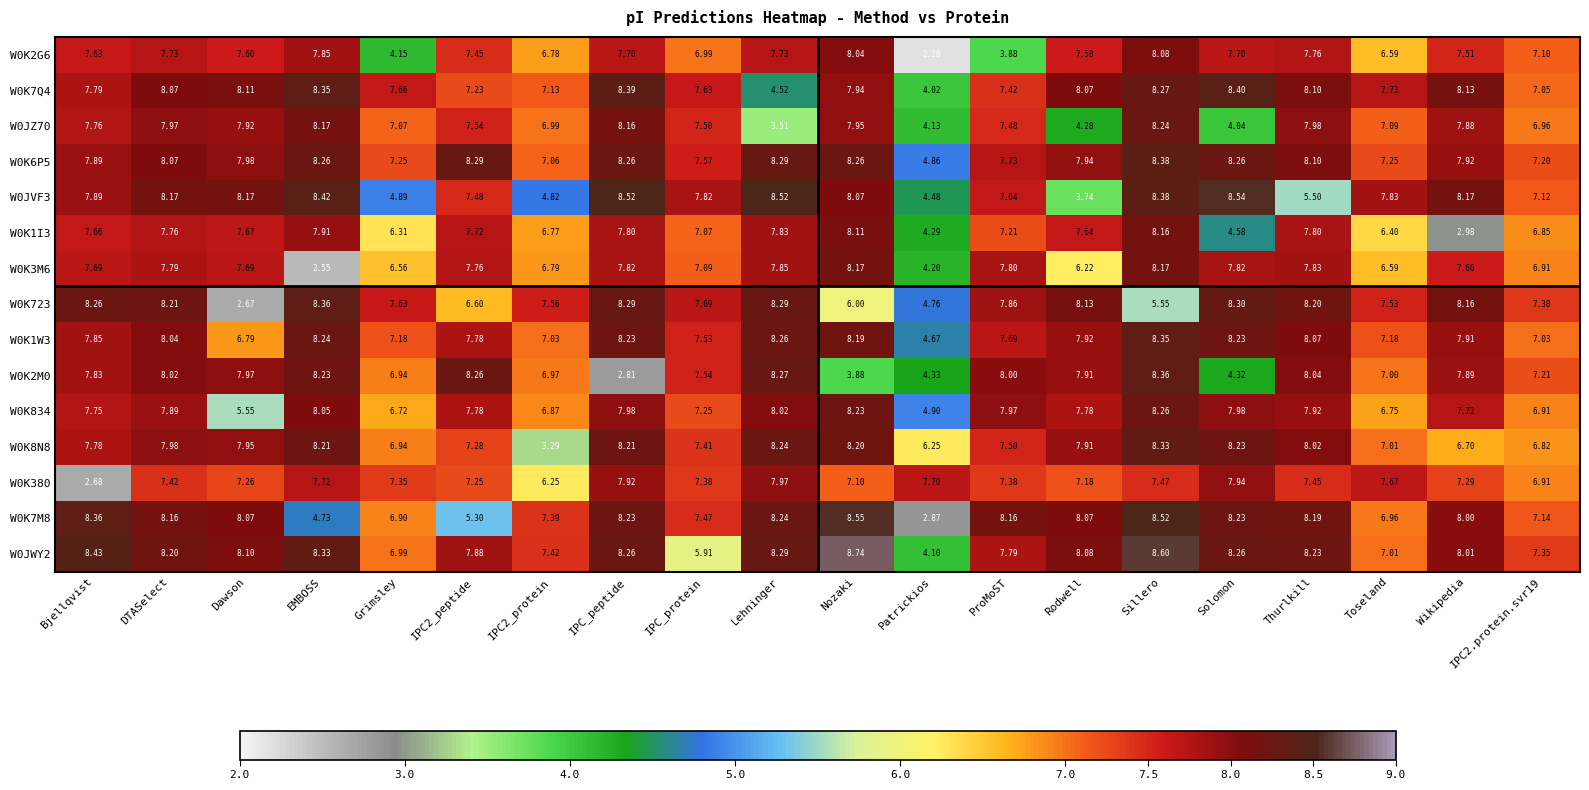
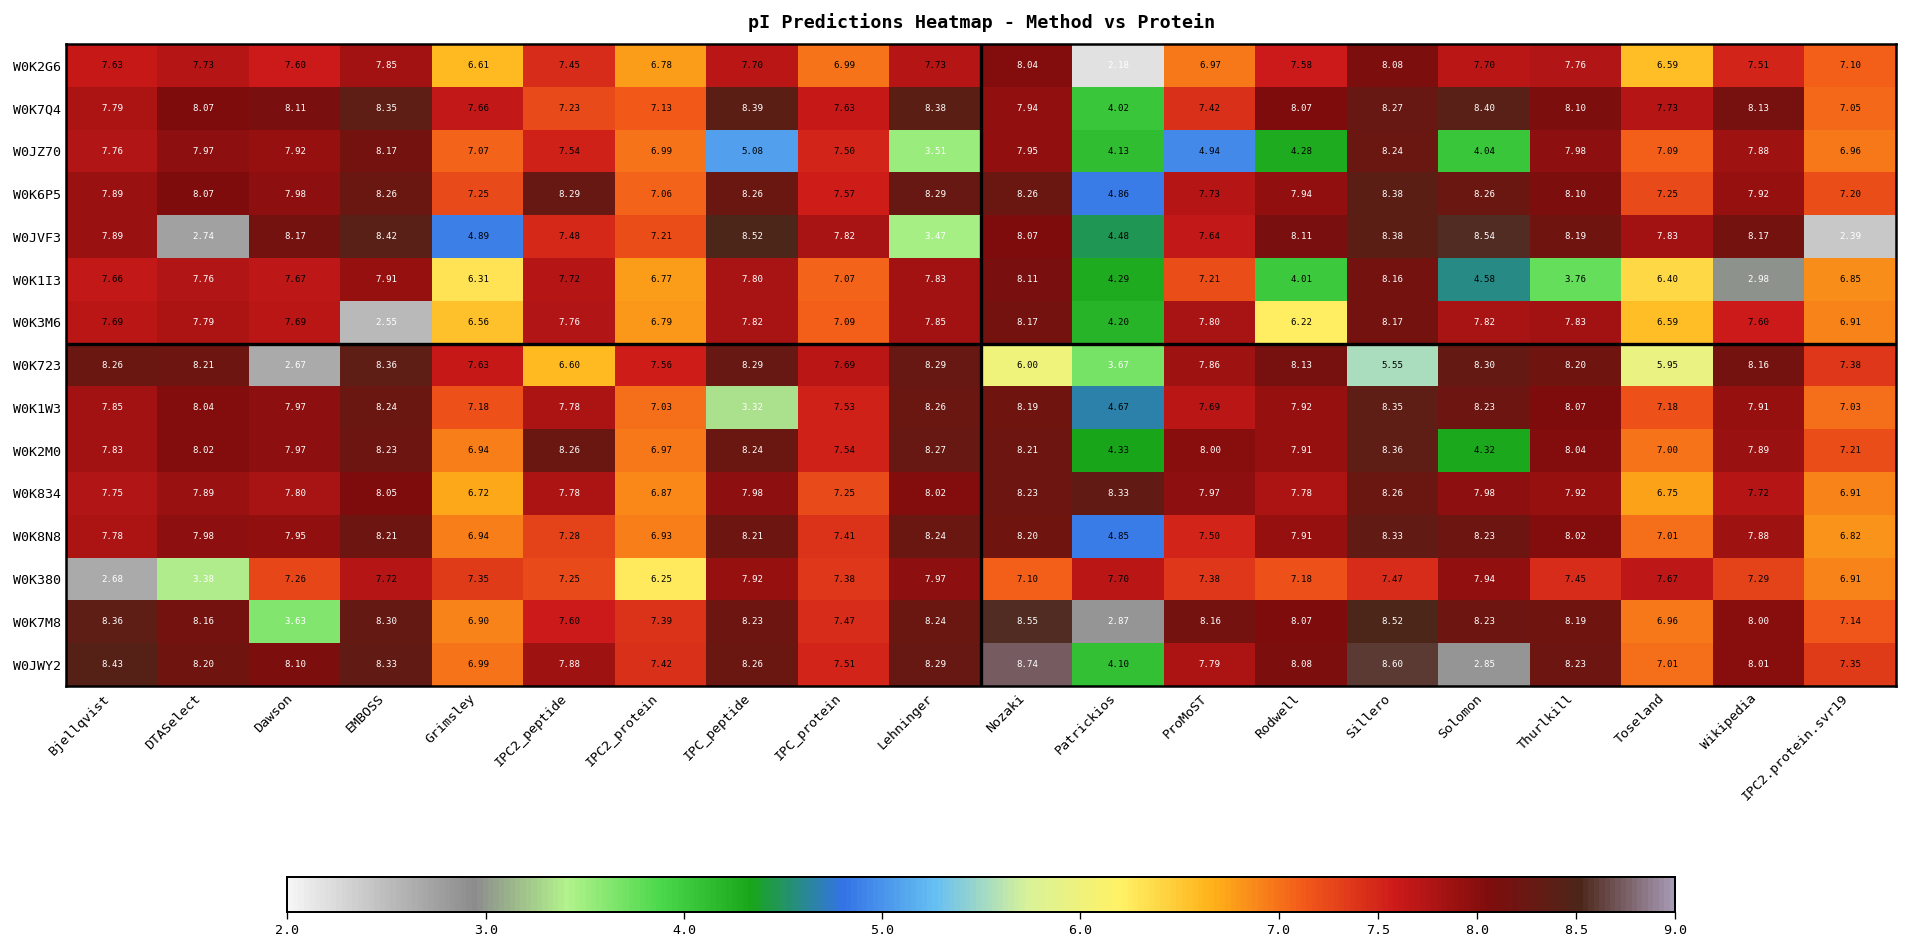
W0K2G6, Grimsley: 4.15 -> 6.61
W0K2G6, ProMoST: 3.88 -> 6.97
W0K7Q4, Lehninger: 4.52 -> 8.38
W0JZ70, IPC_peptide: 8.16 -> 5.08
W0JZ70, ProMoST: 7.48 -> 4.94
W0JVF3, DTASelect: 8.17 -> 2.74
W0JVF3, IPC2_protein: 4.82 -> 7.21
W0JVF3, Lehninger: 8.52 -> 3.47
W0JVF3, Rodwell: 3.74 -> 8.11
W0JVF3, Thurlkill: 5.50 -> 8.19
W0JVF3, IPC2.protein.svr19: 7.12 -> 2.39
W0K1I3, Rodwell: 7.64 -> 4.01
W0K1I3, Thurlkill: 7.80 -> 3.76
W0K723, Patrickios: 4.76 -> 3.67
W0K723, Toseland: 7.53 -> 5.95
W0K1W3, Dawson: 6.79 -> 7.97
W0K1W3, IPC_peptide: 8.23 -> 3.32
W0K2M0, IPC_peptide: 2.81 -> 8.24
W0K2M0, Nozaki: 3.88 -> 8.21
W0K834, Dawson: 5.55 -> 7.80
W0K834, Patrickios: 4.90 -> 8.33
W0K8N8, IPC2_protein: 3.29 -> 6.93
W0K8N8, Patrickios: 6.25 -> 4.85
W0K8N8, Wikipedia: 6.70 -> 7.88
W0K380, DTASelect: 7.42 -> 3.38
W0K7M8, Dawson: 8.07 -> 3.63
W0K7M8, EMBOSS: 4.73 -> 8.30
W0K7M8, IPC2_peptide: 5.30 -> 7.60
W0JWY2, IPC_protein: 5.91 -> 7.51
W0JWY2, Solomon: 8.26 -> 2.85
